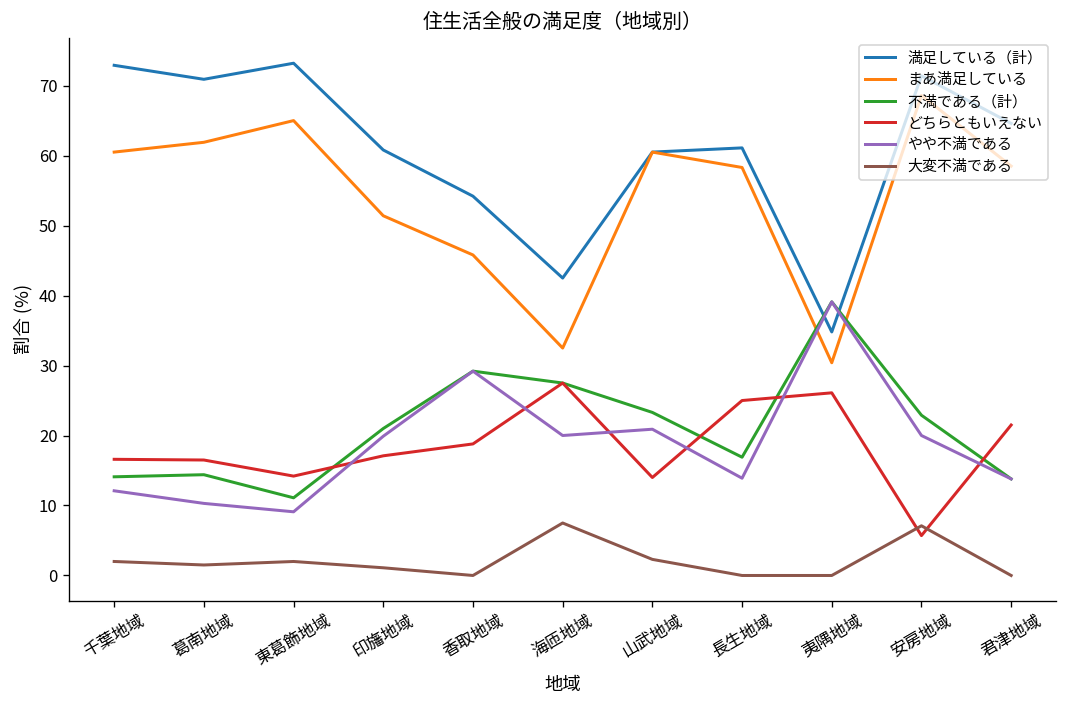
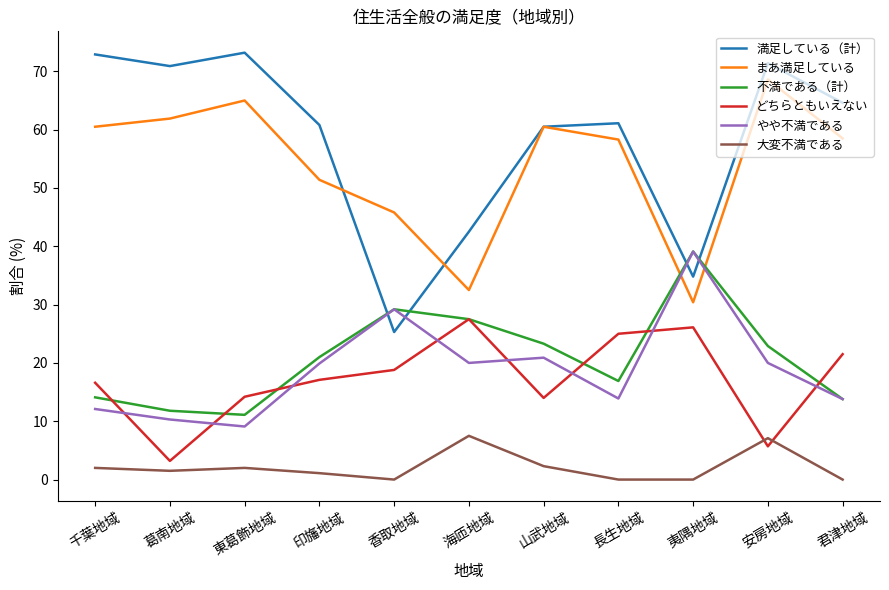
不満である（計）, 葛南地域: 14 -> 12
どちらともいえない, 葛南地域: 17 -> 3
満足している（計）, 香取地域: 54 -> 25
